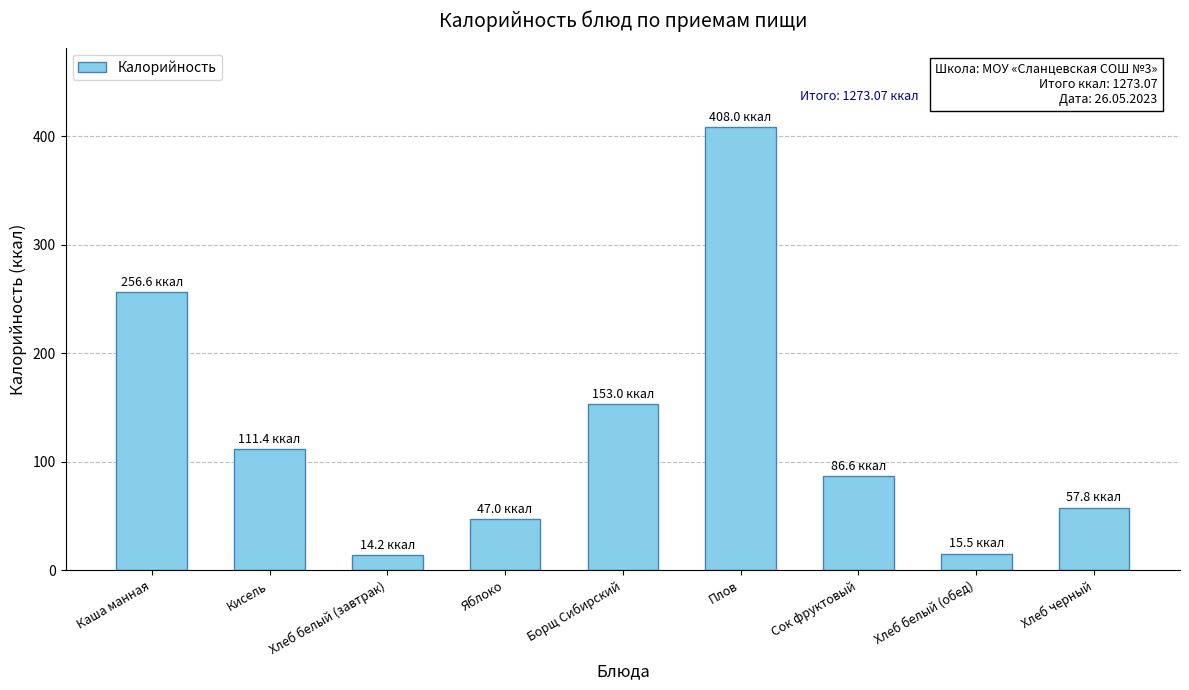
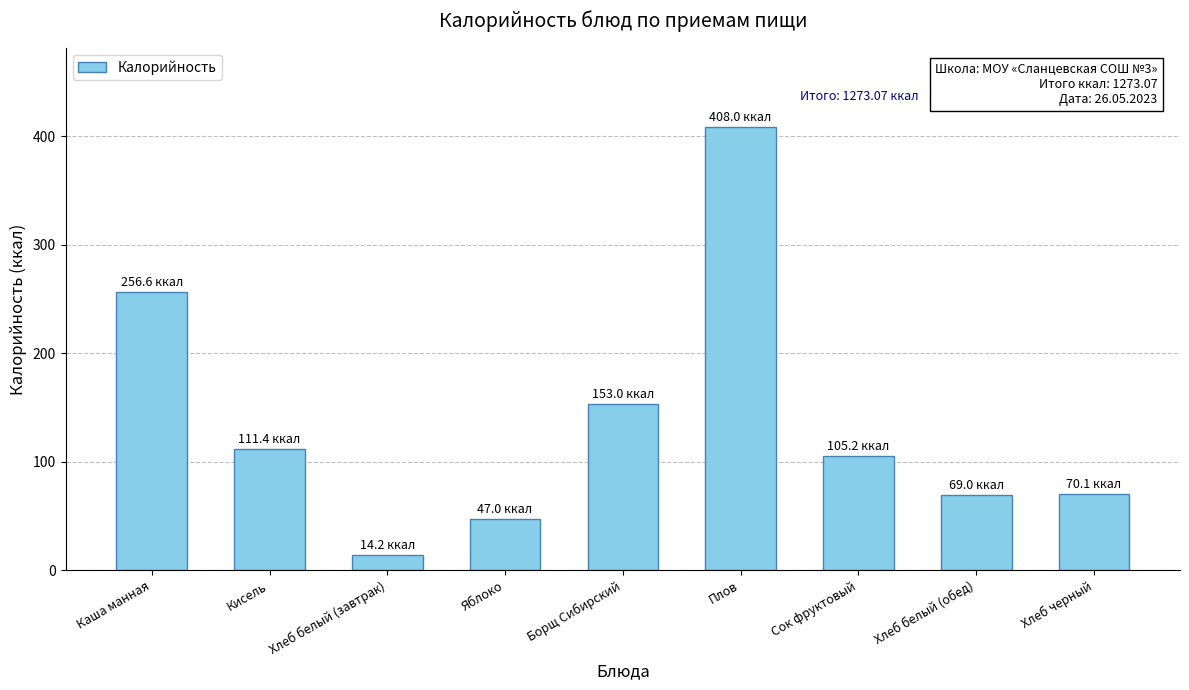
Сок фруктовый: 86.6 -> 105.2
Хлеб белый (обед): 15.5 -> 69.0
Хлеб черный: 57.8 -> 70.1
